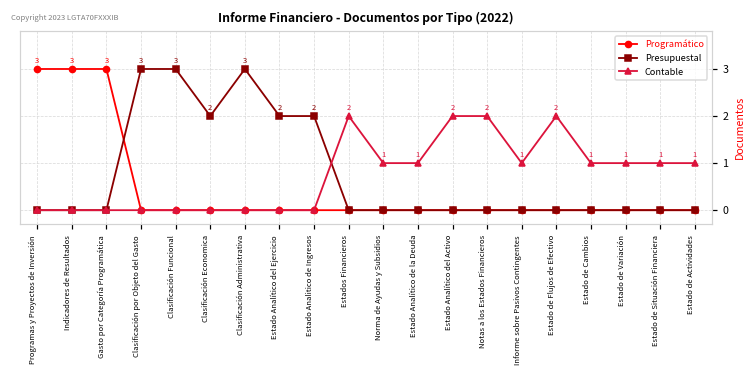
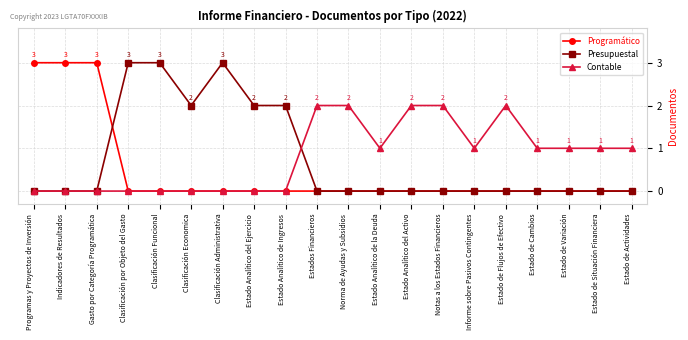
Contable, Norma de Ayudas y Subsidios: 1 -> 2
